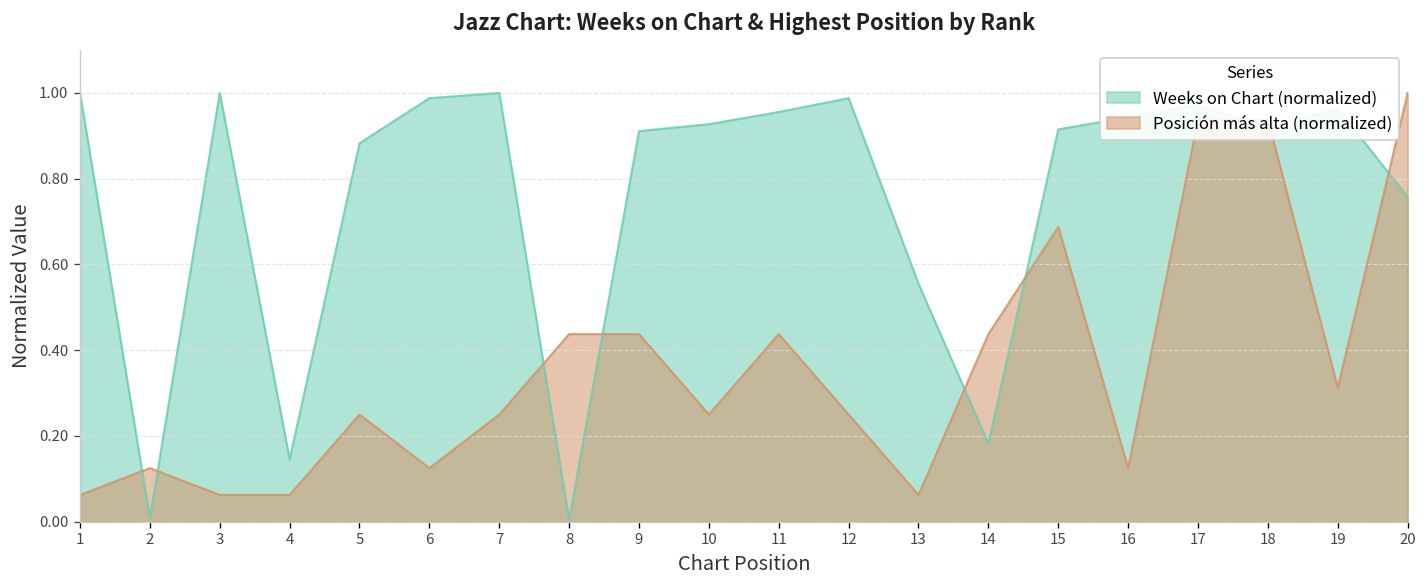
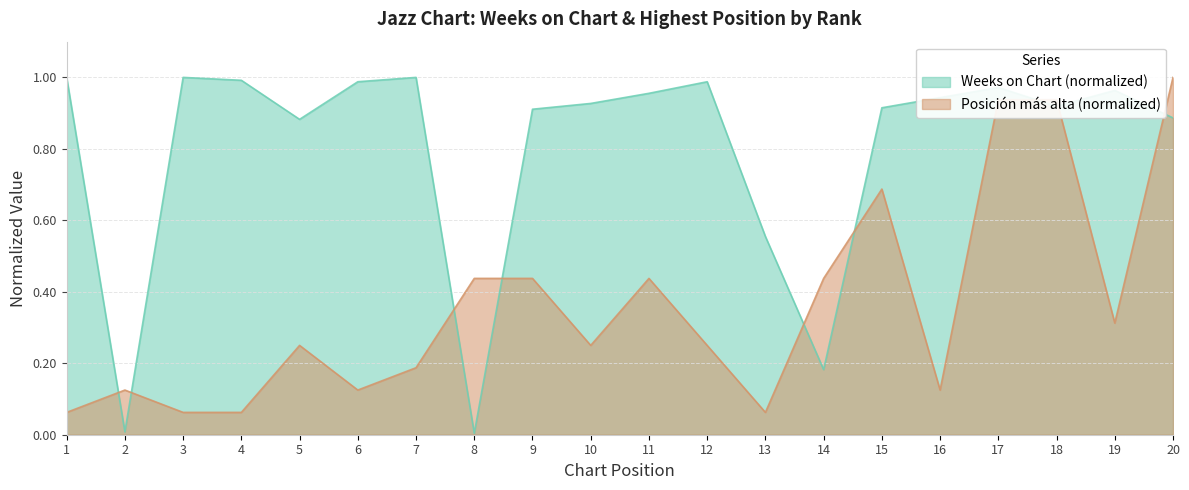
Weeks on Chart (normalized), 4: 0.15 -> 0.99
Posición más alta (normalized), 7: 0.25 -> 0.19
Weeks on Chart (normalized), 20: 0.76 -> 0.89
